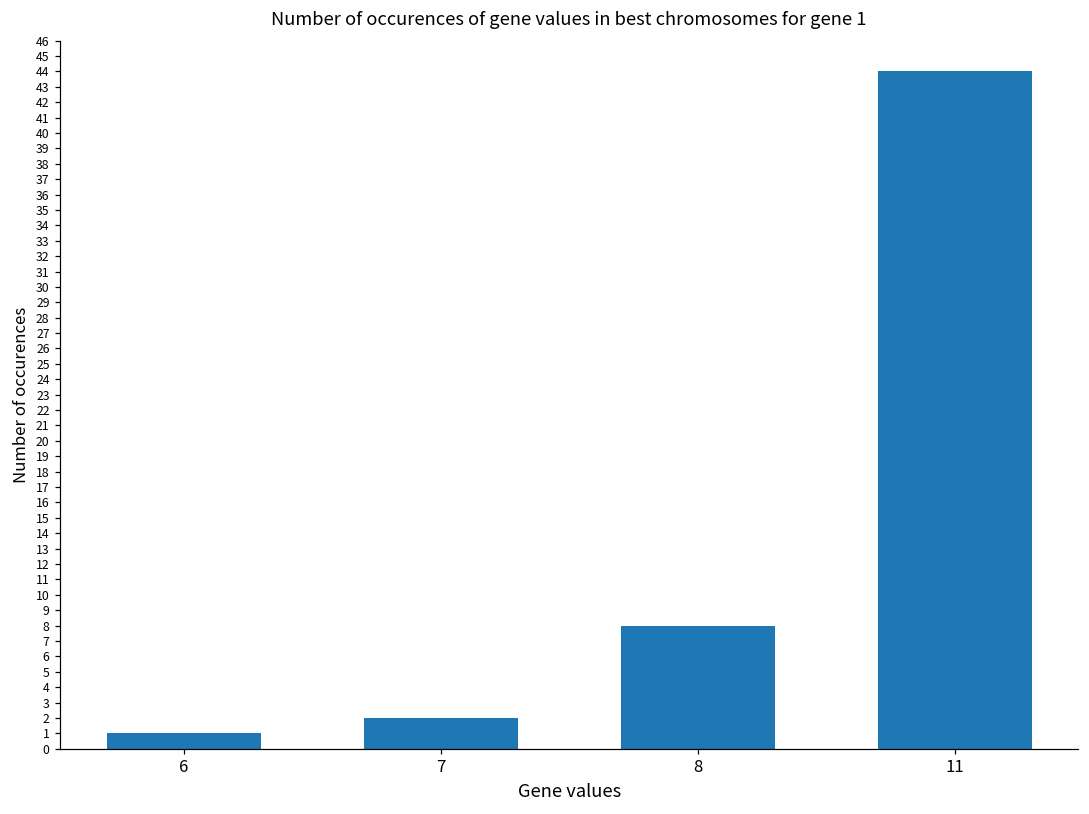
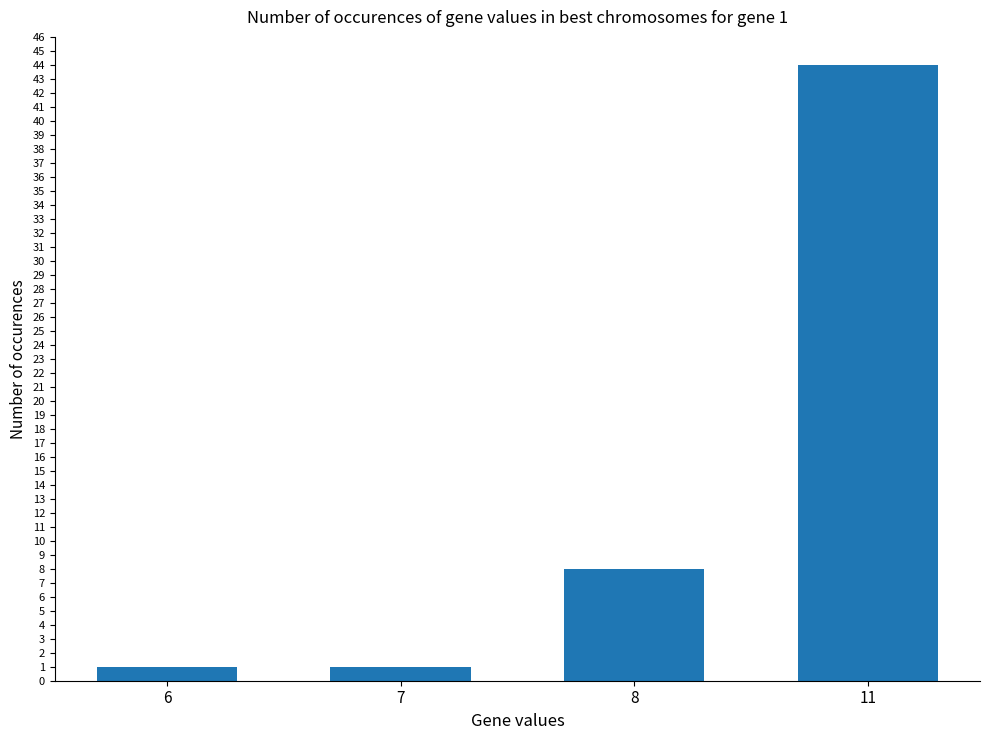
7: 2 -> 1
